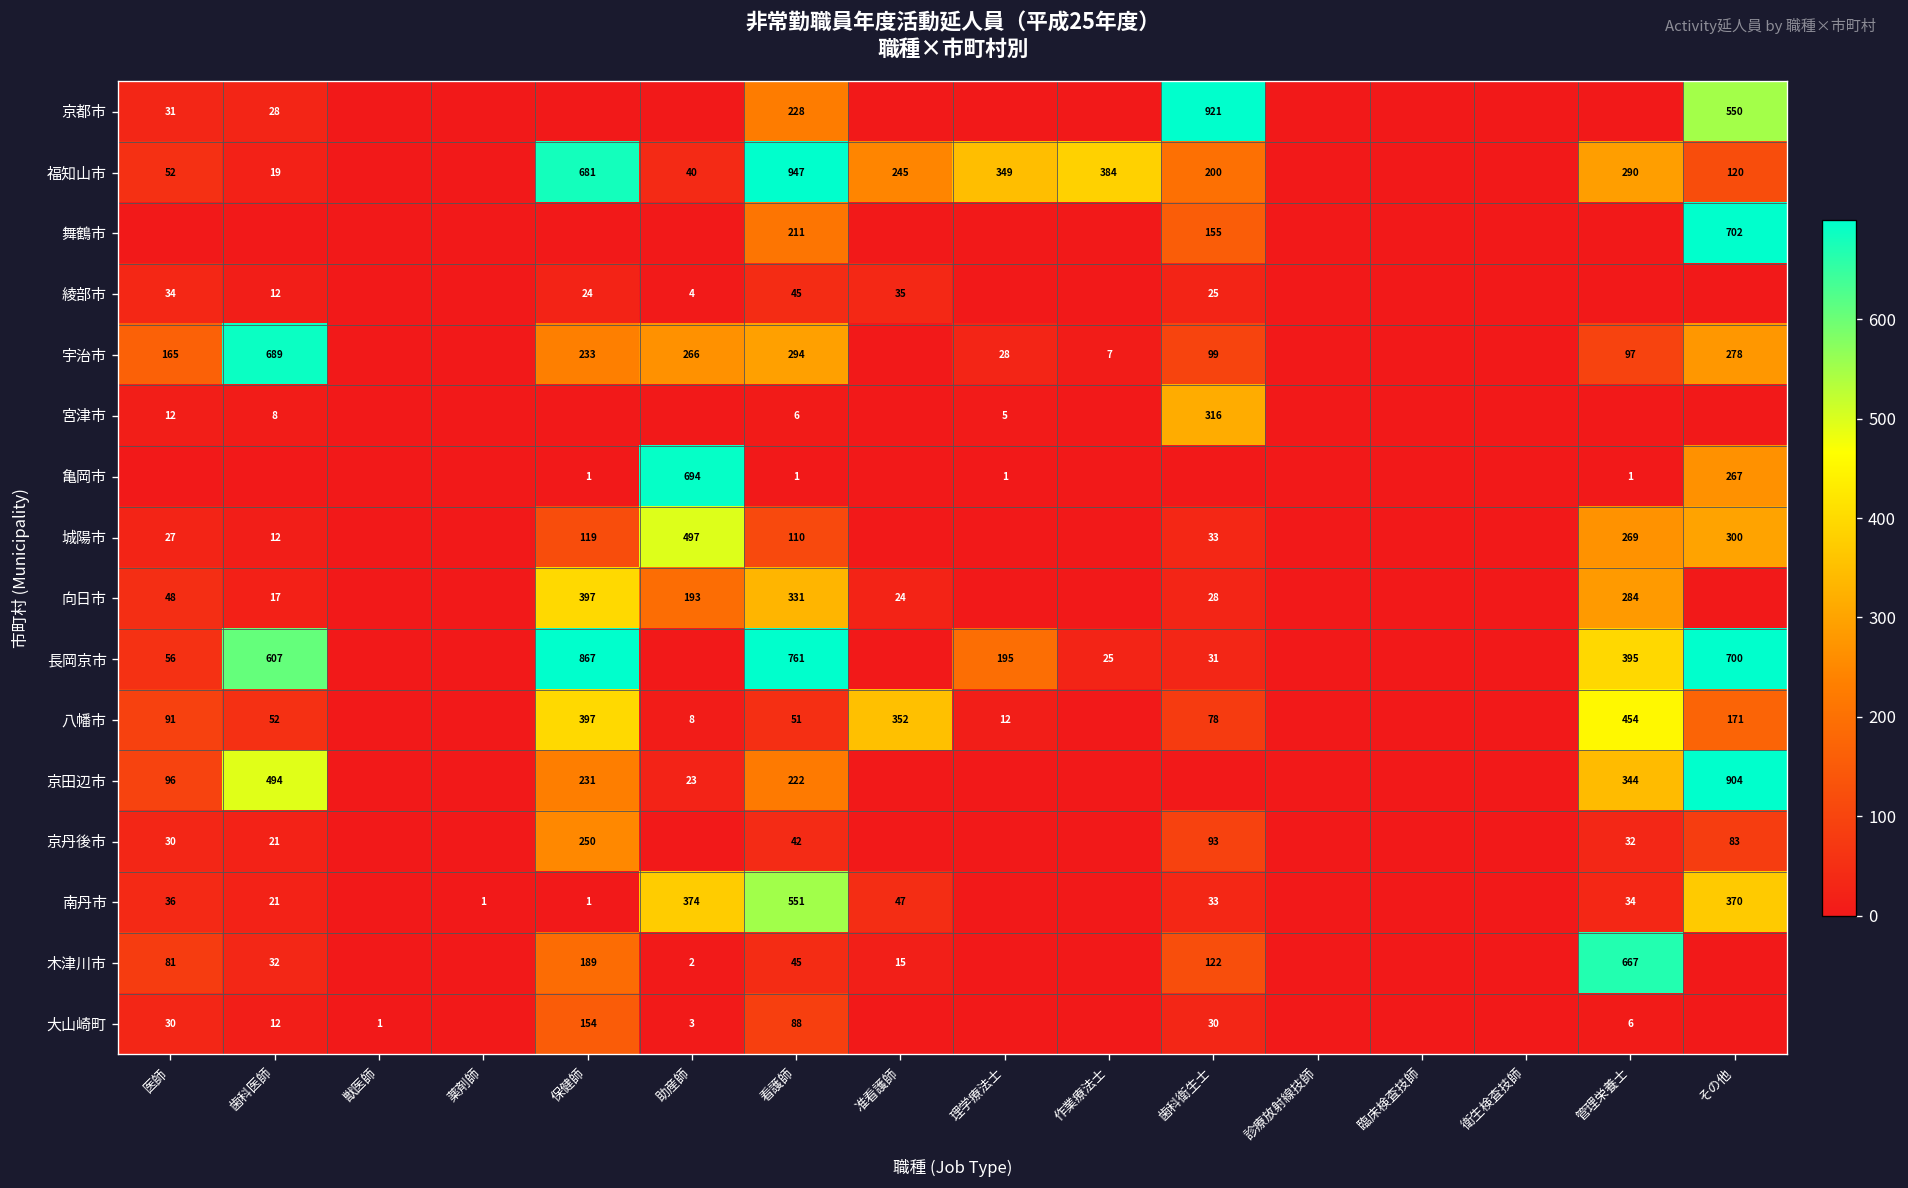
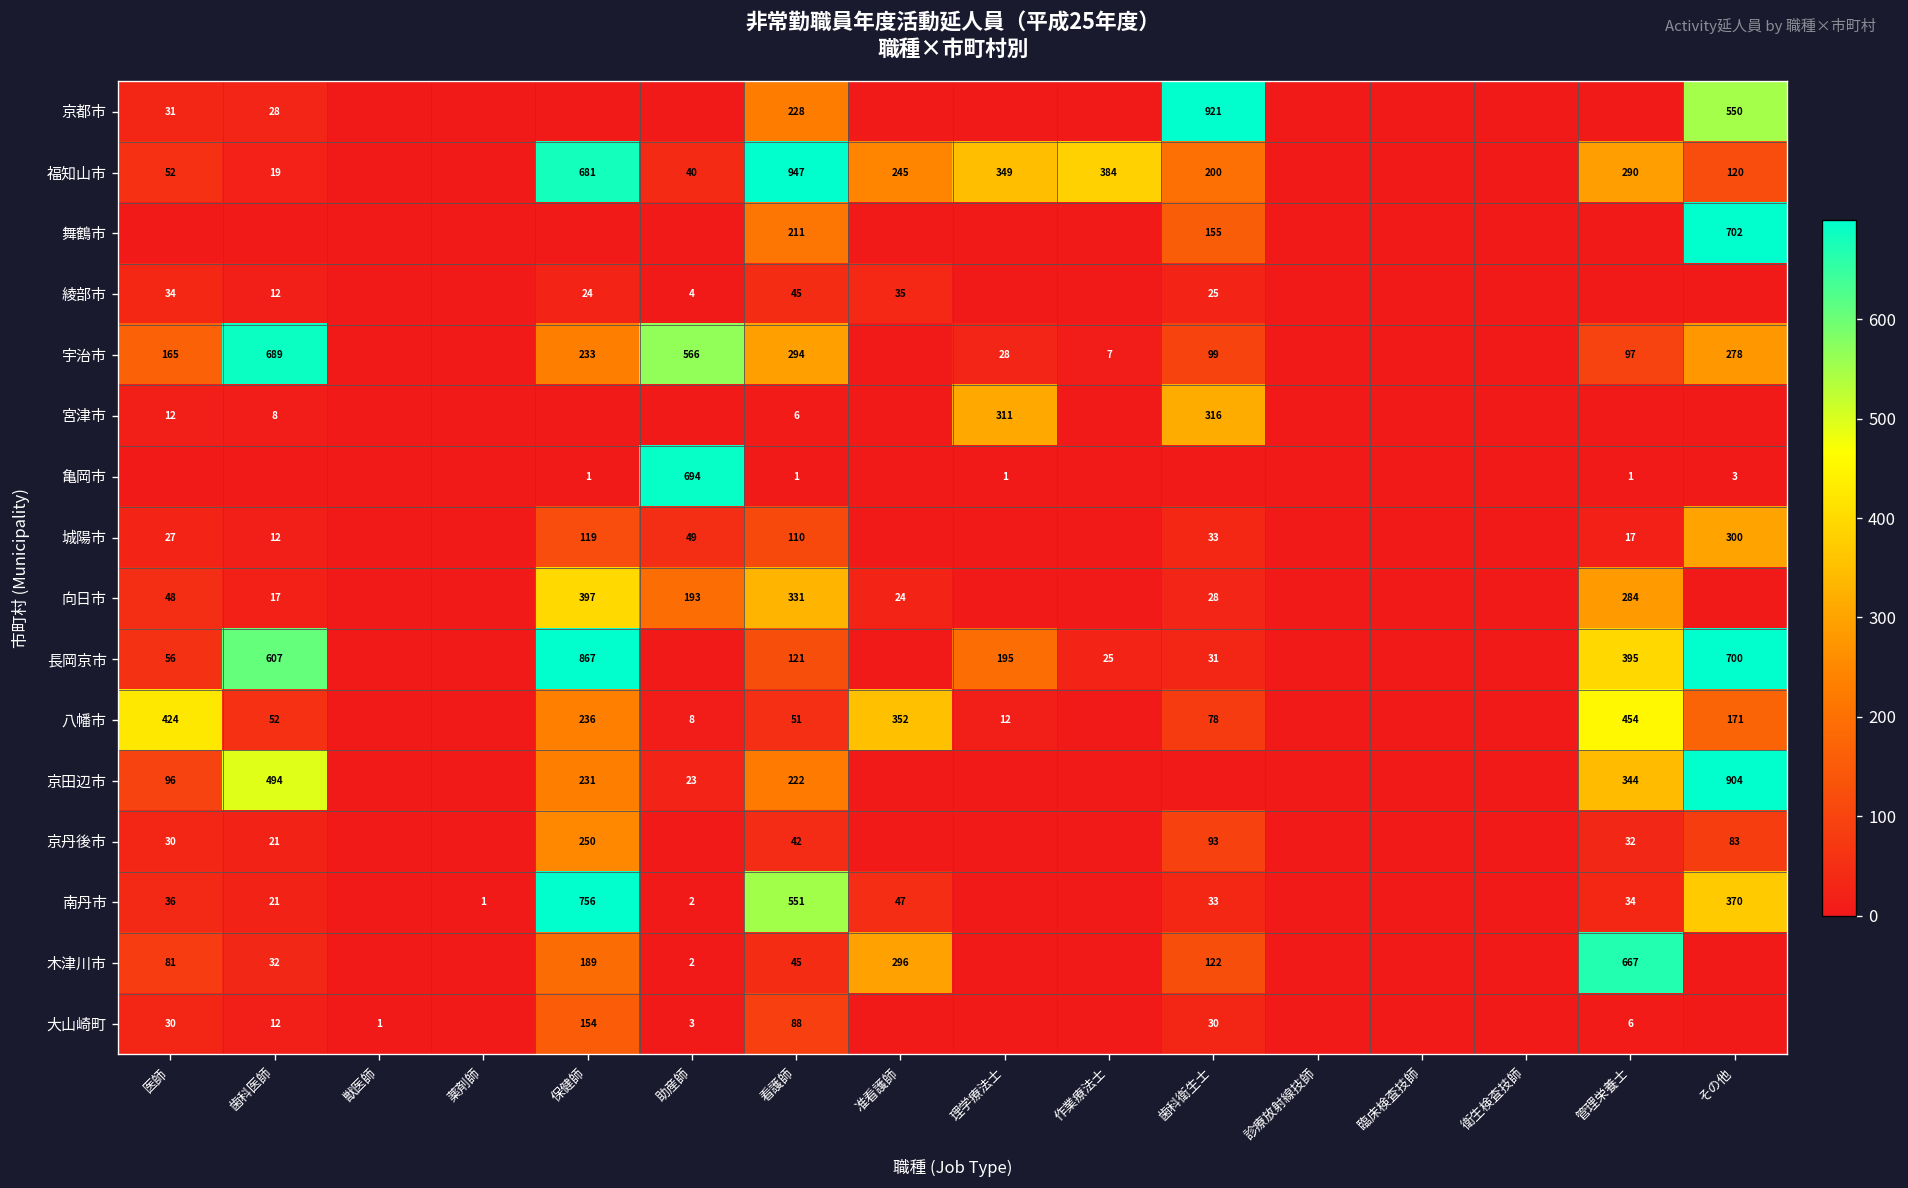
宇治市, 助産師: 266 -> 566
宮津市, 理学療法士: 5 -> 311
亀岡市, その他: 267 -> 3
城陽市, 助産師: 497 -> 49
城陽市, 管理栄養士: 269 -> 17
長岡京市, 看護師: 761 -> 121
八幡市, 医師: 91 -> 424
八幡市, 保健師: 397 -> 236
南丹市, 保健師: 1 -> 756
南丹市, 助産師: 374 -> 2
木津川市, 准看護師: 15 -> 296
